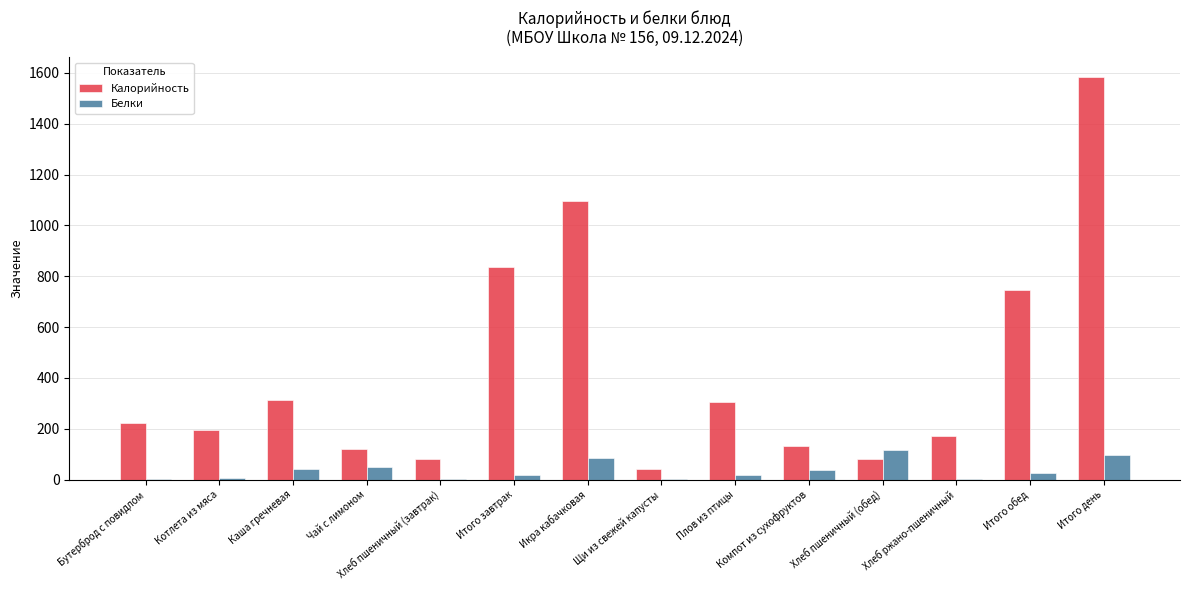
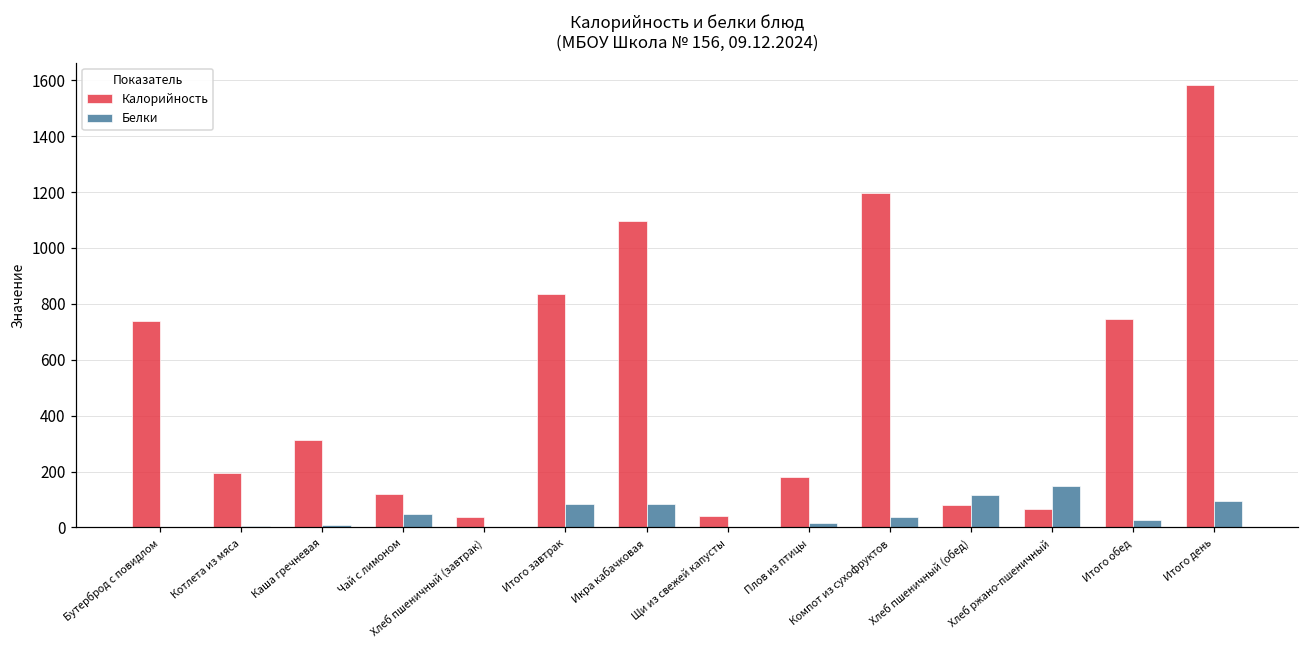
Калорийность, Бутерброд с повидлом: 220 -> 740
Белки, Каша гречневая: 40 -> 10
Калорийность, Хлеб пшеничный (завтрак): 80 -> 40
Белки, Итого завтрак: 20 -> 80
Калорийность, Плов из птицы: 310 -> 180
Калорийность, Компот из сухофруктов: 130 -> 1200
Калорийность, Хлеб ржано-пшеничный: 170 -> 70
Белки, Хлеб ржано-пшеничный: 0 -> 150
